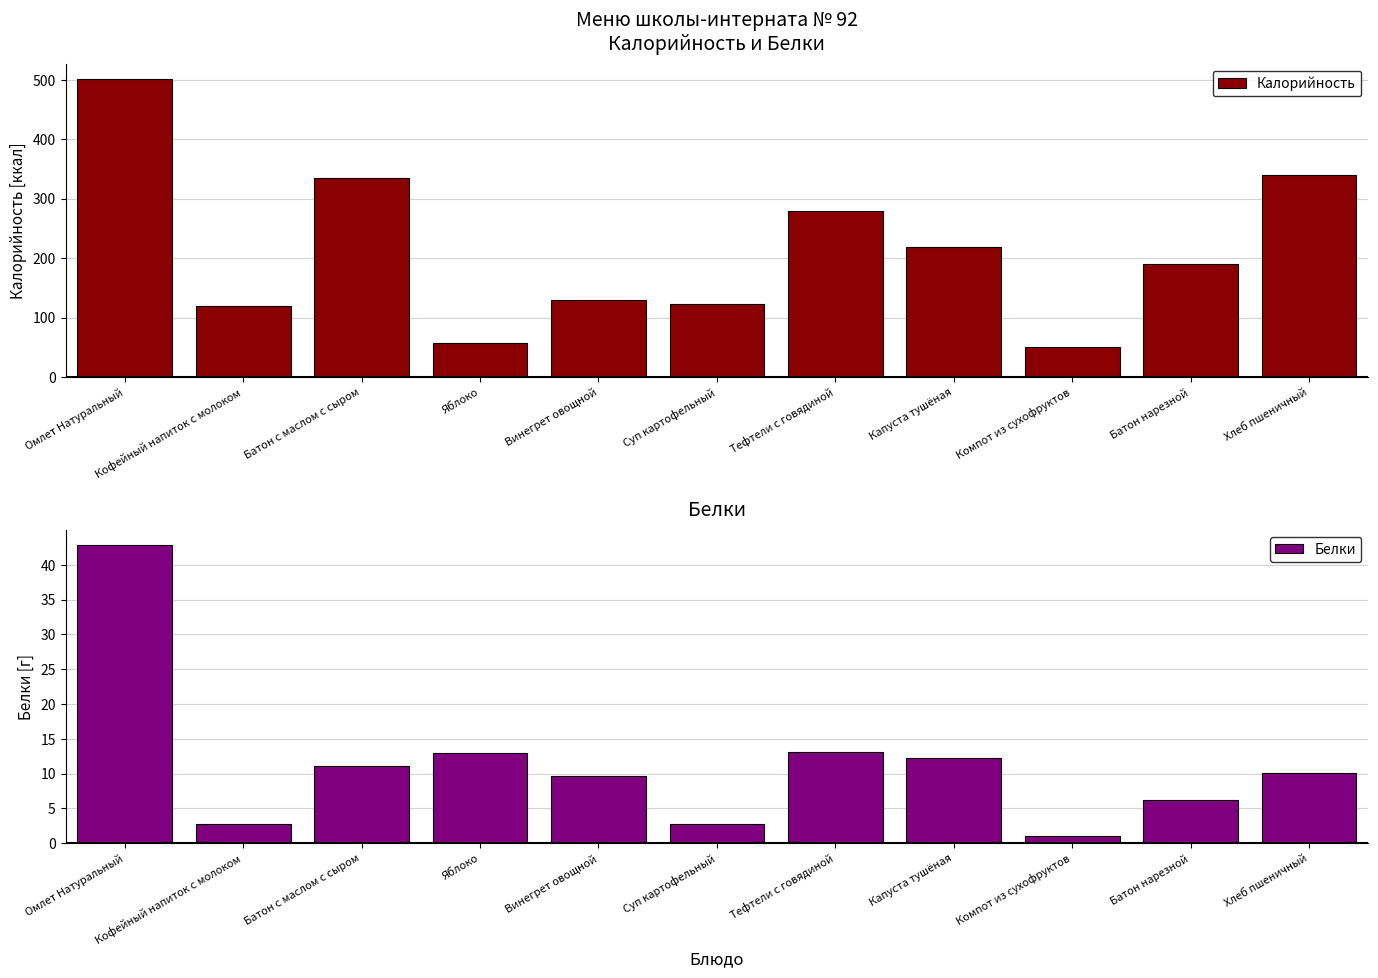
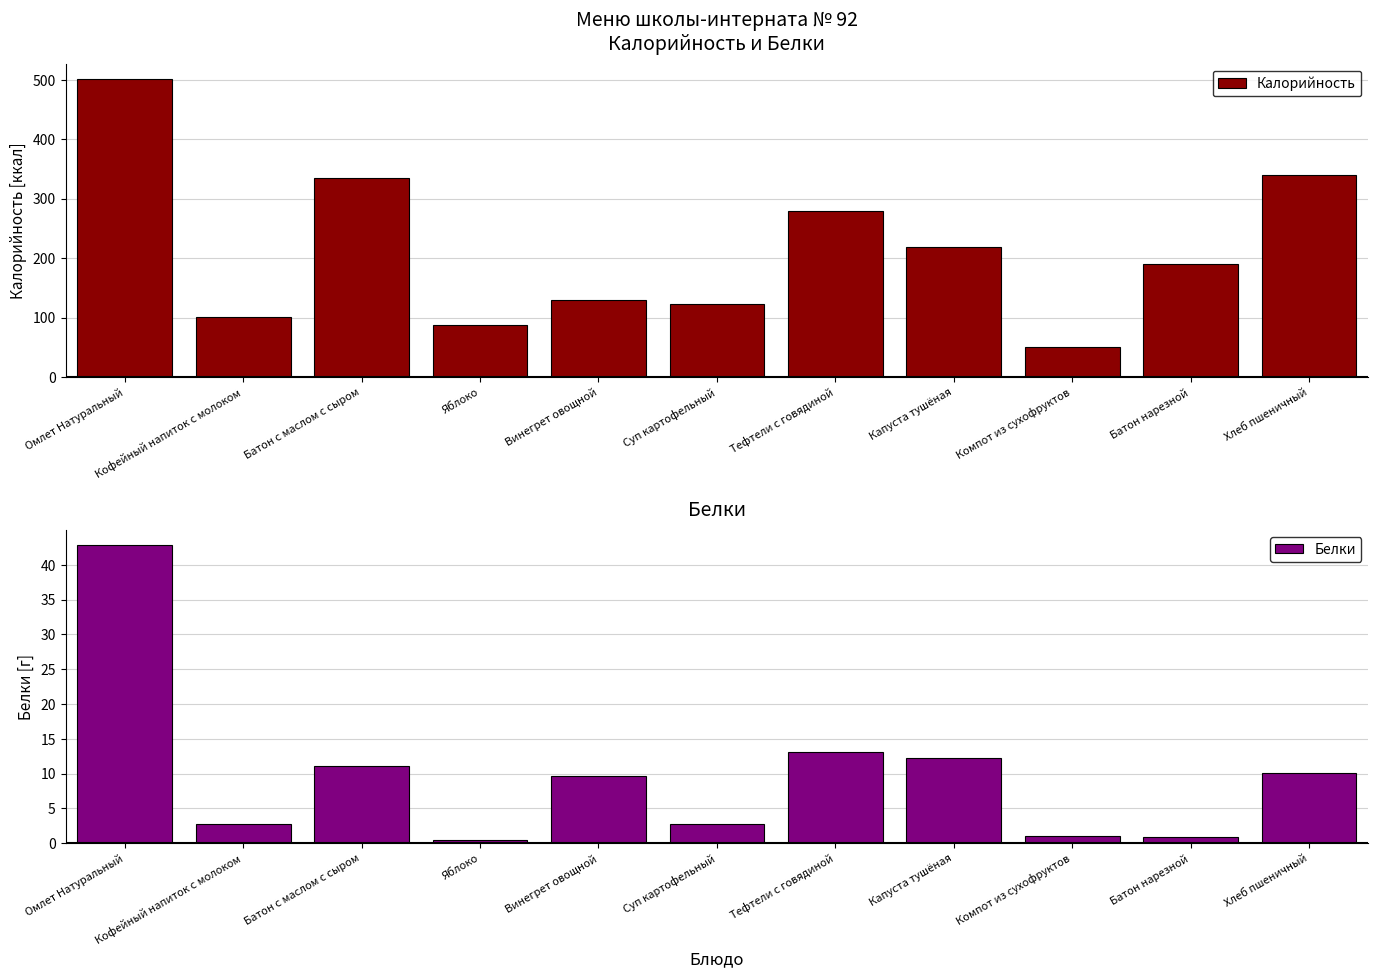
Меню школы-интерната № 92 Калорийность и Белки, Кофейный напиток с молоком: 120 -> 100
Меню школы-интерната № 92 Калорийность и Белки, Яблоко: 60 -> 90
Белки, Яблоко: 13 -> 0
Белки, Батон нарезной: 6 -> 1
